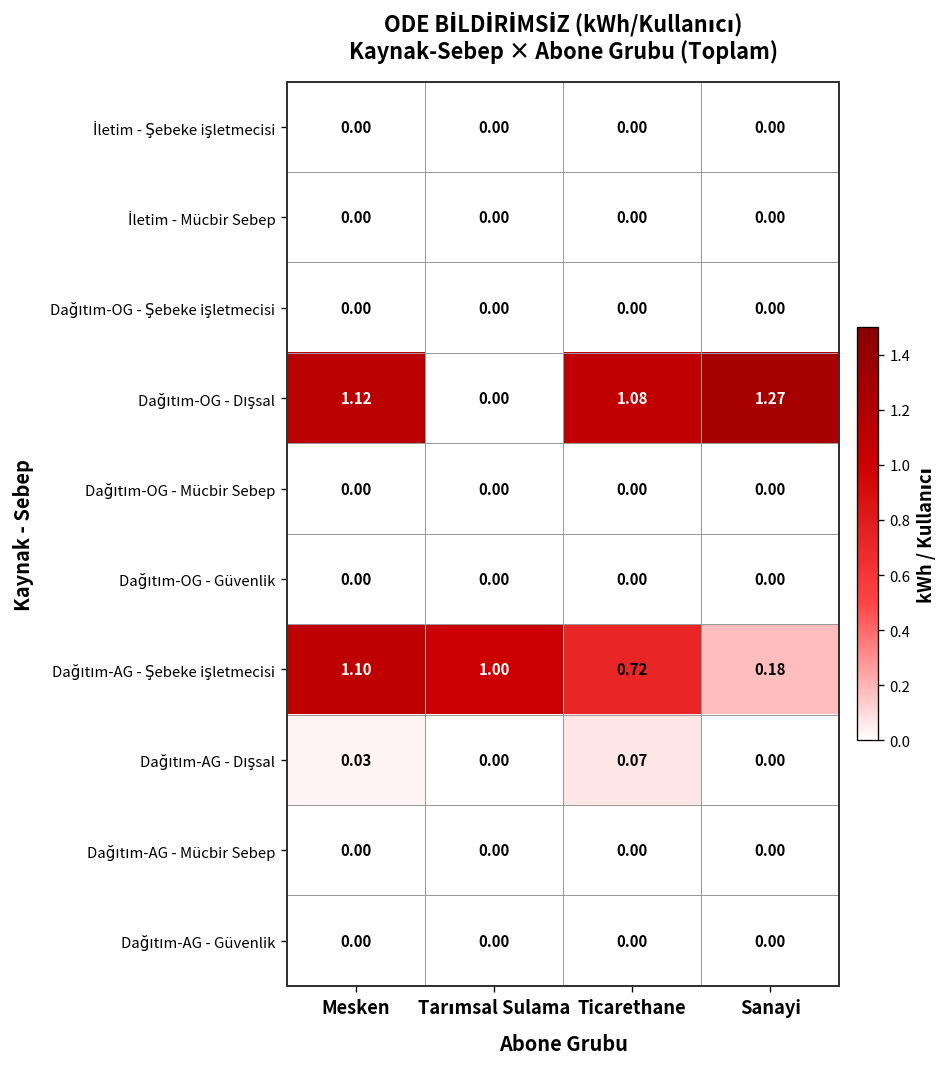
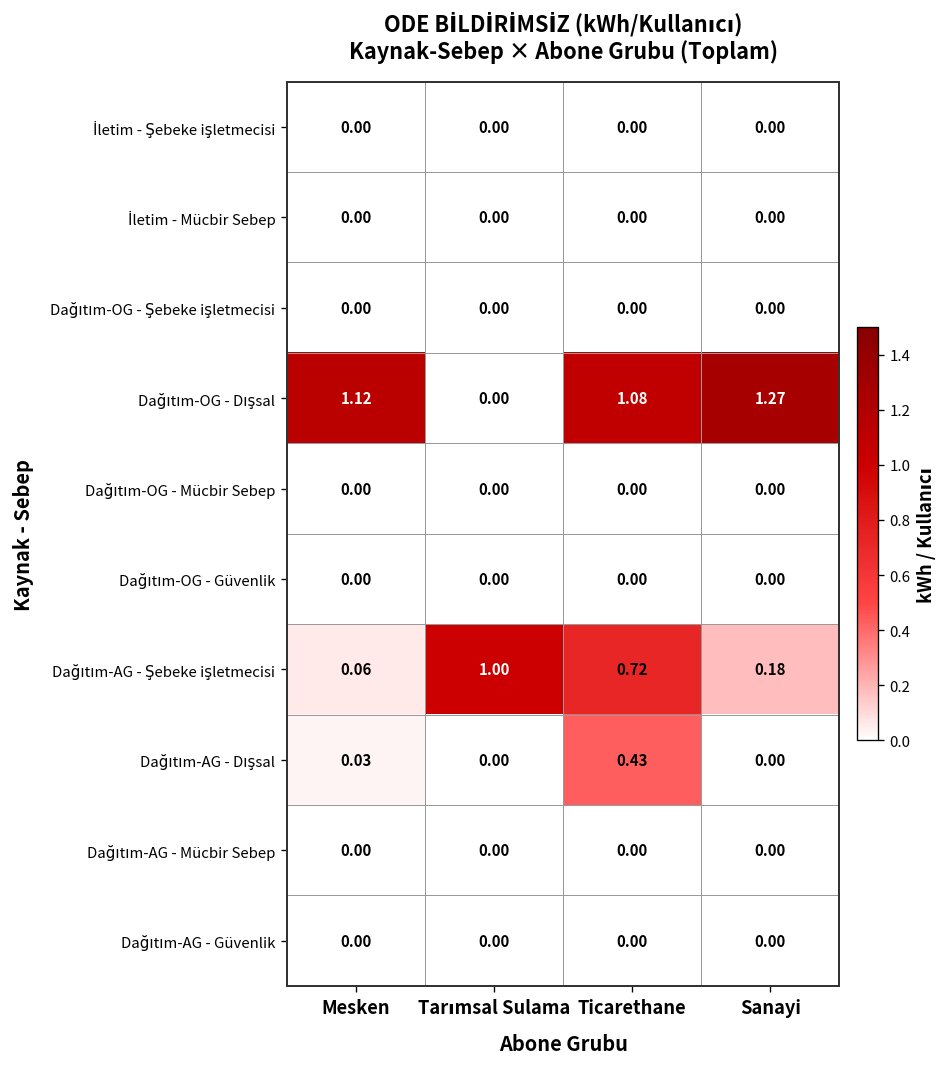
Dağıtım-AG - Şebeke işletmecisi, Mesken: 1.10 -> 0.06
Dağıtım-AG - Dışsal, Ticarethane: 0.07 -> 0.43
